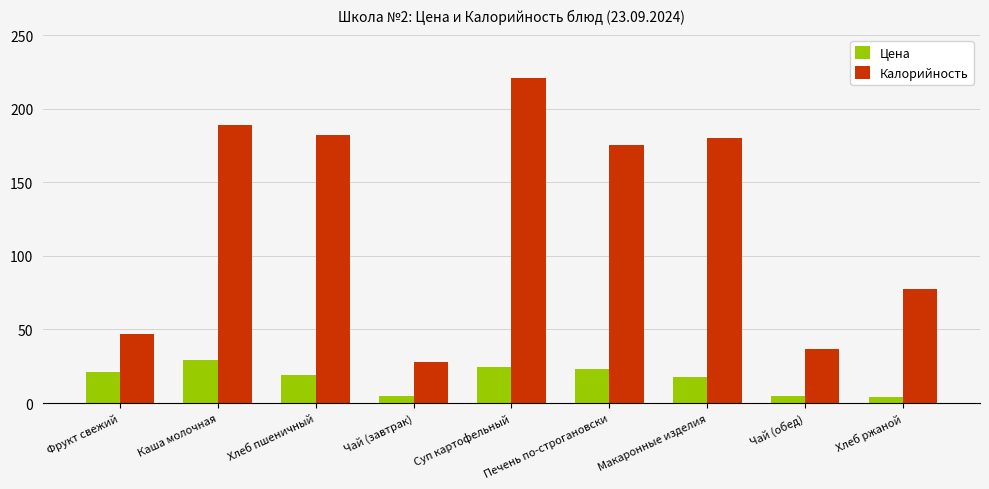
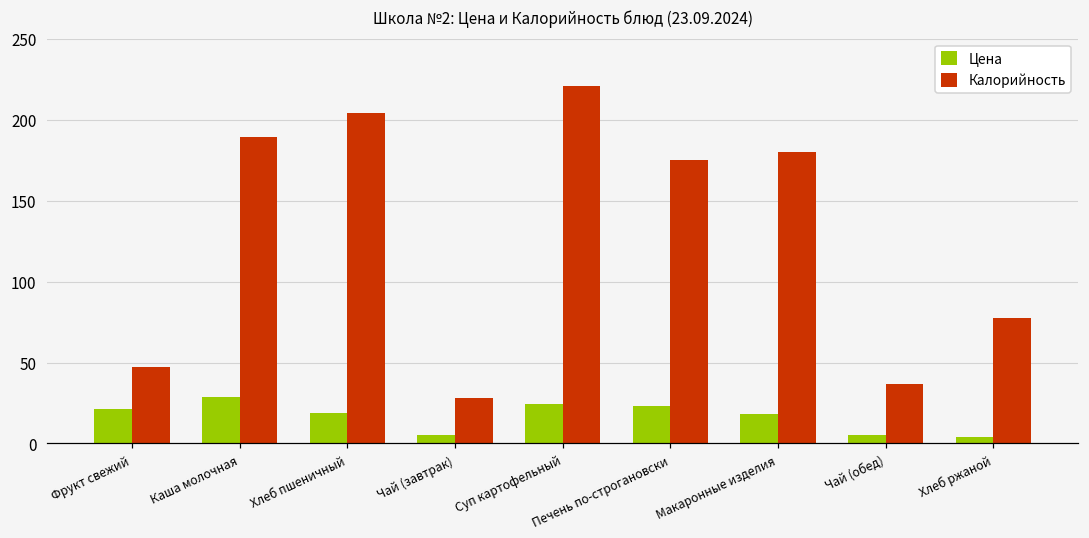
Калорийность, Хлеб пшеничный: 182 -> 204
